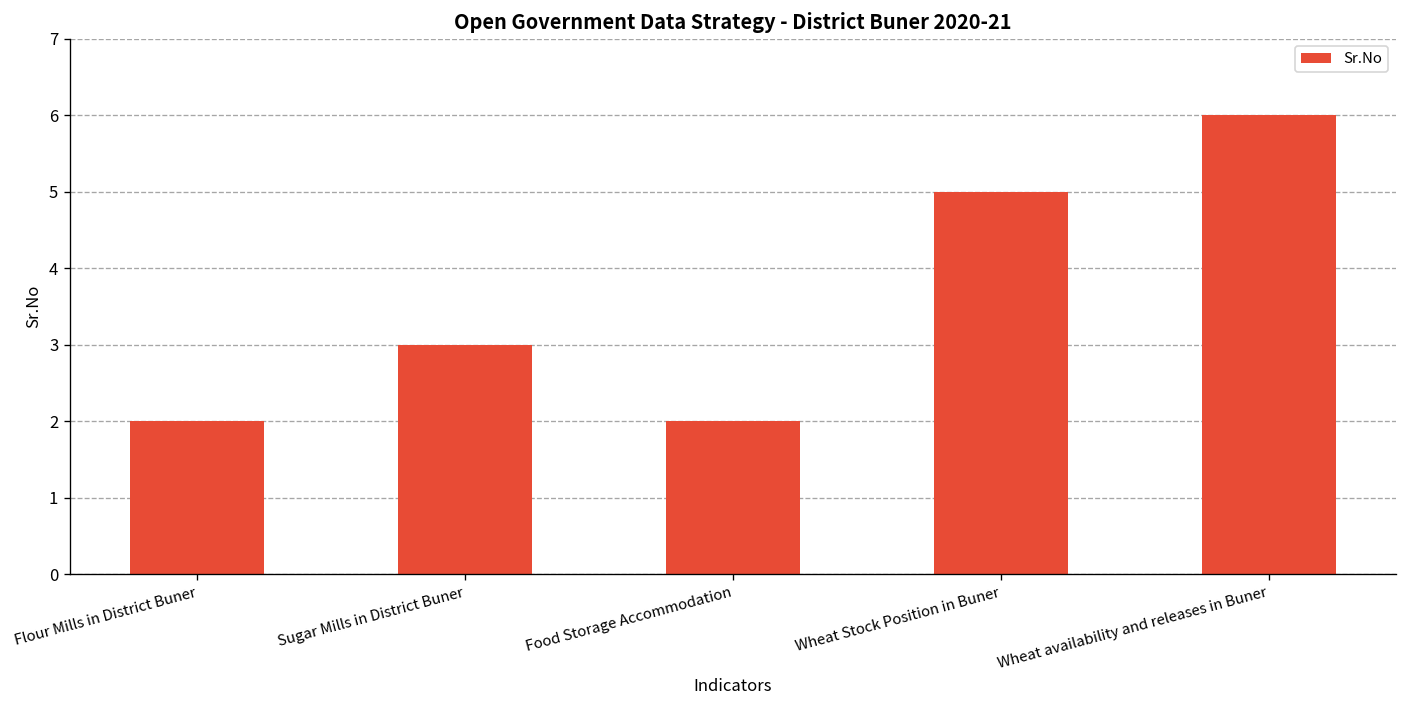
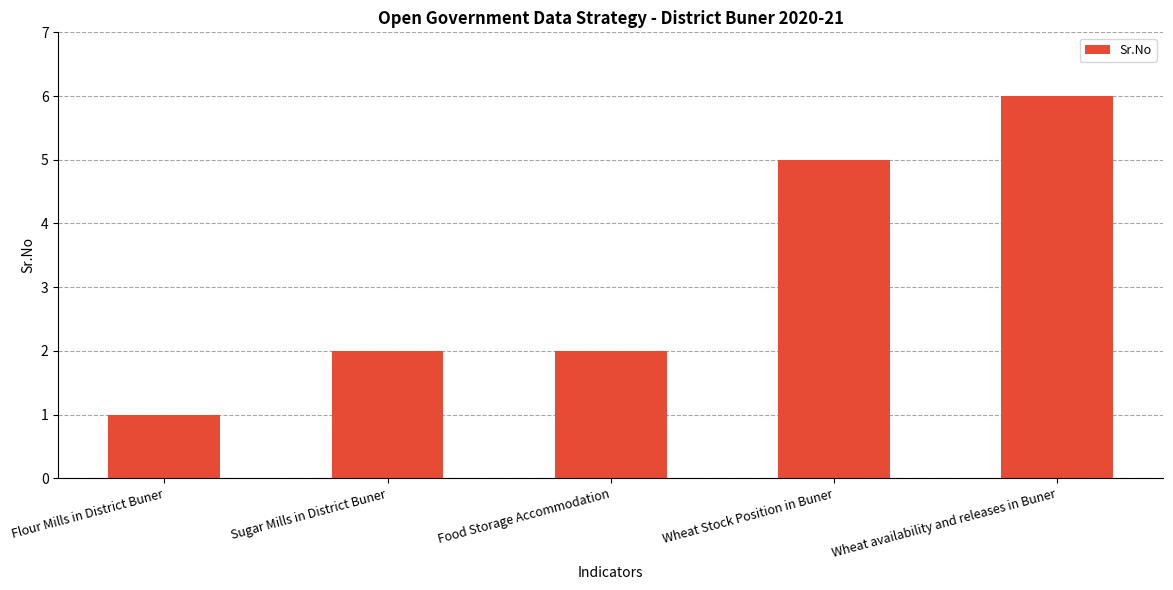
Flour Mills in District Buner: 2 -> 1
Sugar Mills in District Buner: 3 -> 2
